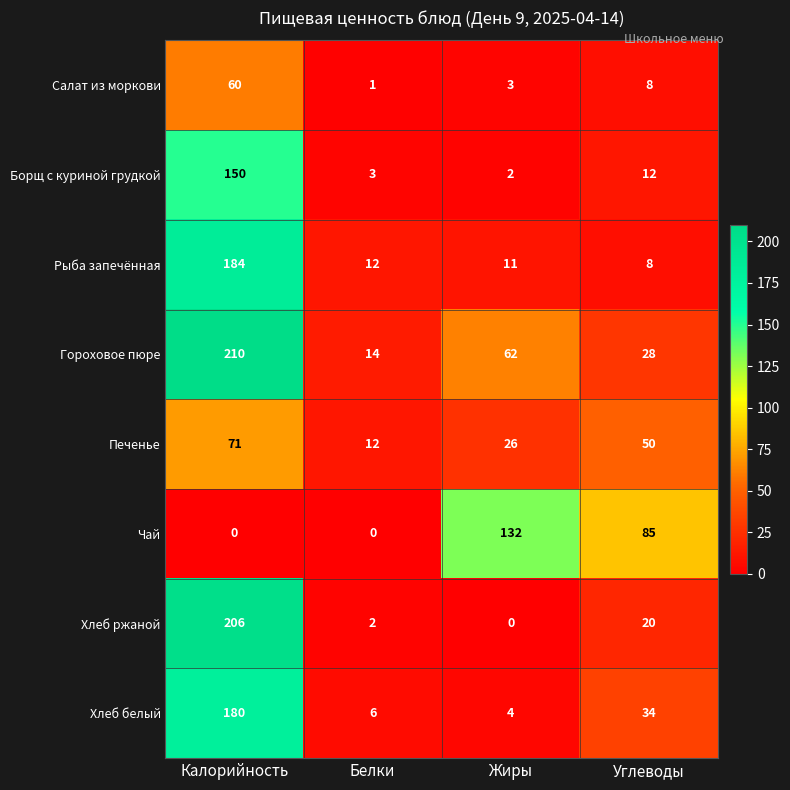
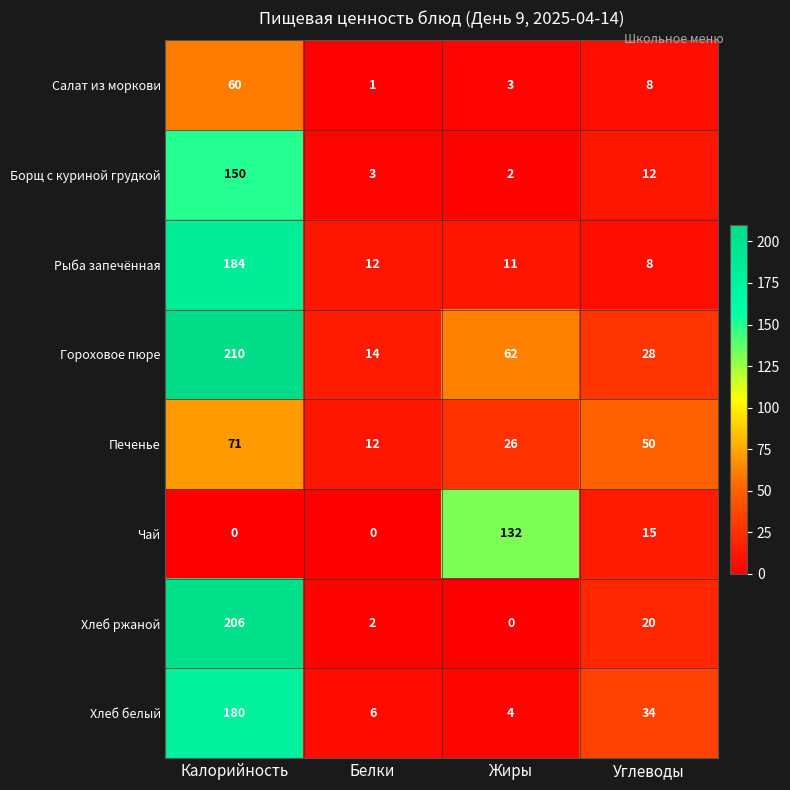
Чай, Углеводы: 85 -> 15
